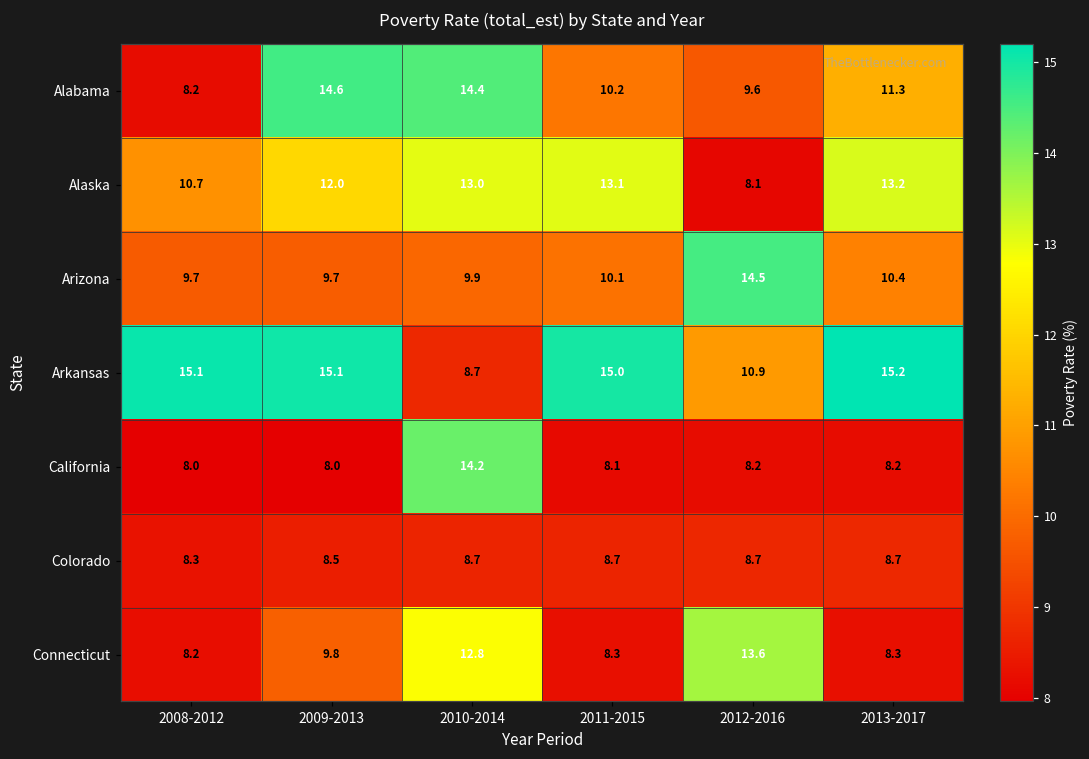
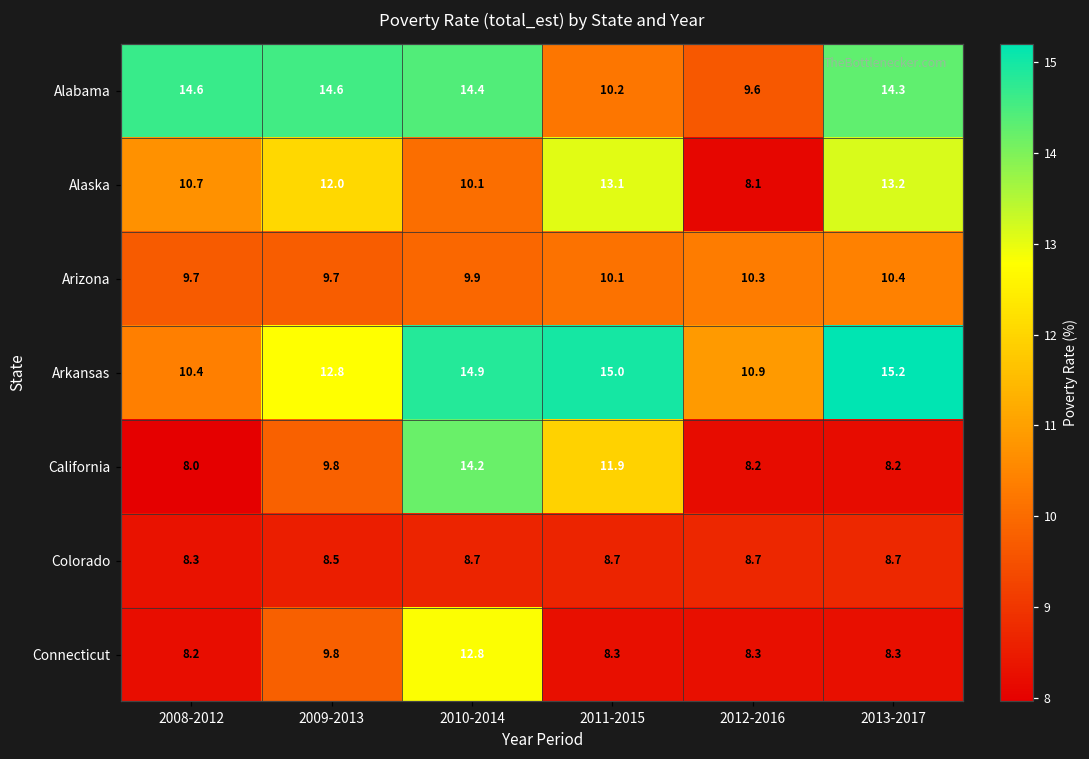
Alabama, 2008-2012: 8.2 -> 14.6
Alabama, 2013-2017: 11.3 -> 14.3
Alaska, 2010-2014: 13.0 -> 10.1
Arizona, 2012-2016: 14.5 -> 10.3
Arkansas, 2008-2012: 15.1 -> 10.4
Arkansas, 2009-2013: 15.1 -> 12.8
Arkansas, 2010-2014: 8.7 -> 14.9
California, 2009-2013: 8.0 -> 9.8
California, 2011-2015: 8.1 -> 11.9
Connecticut, 2012-2016: 13.6 -> 8.3
